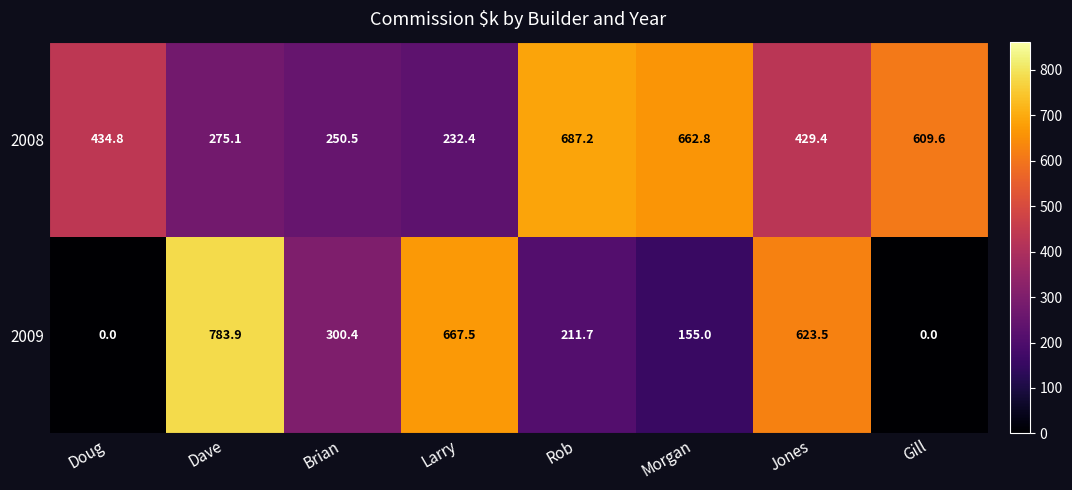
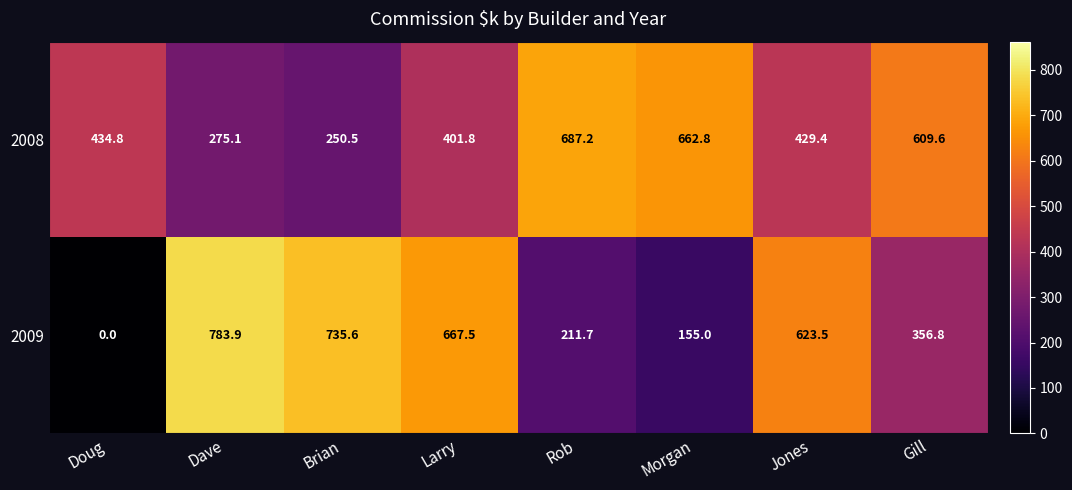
2008, Larry: 232.4 -> 401.8
2009, Brian: 300.4 -> 735.6
2009, Gill: 0.0 -> 356.8
